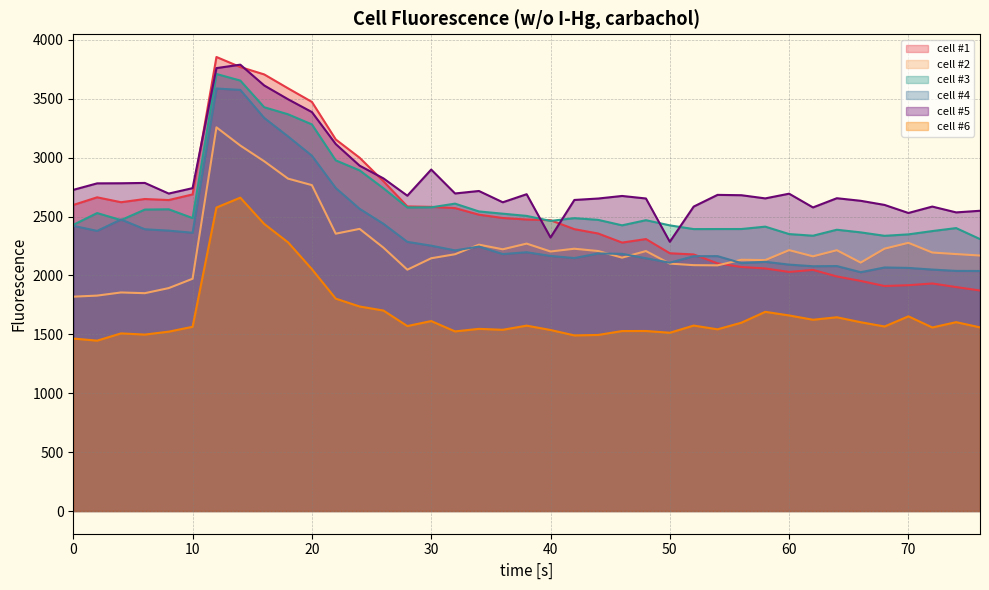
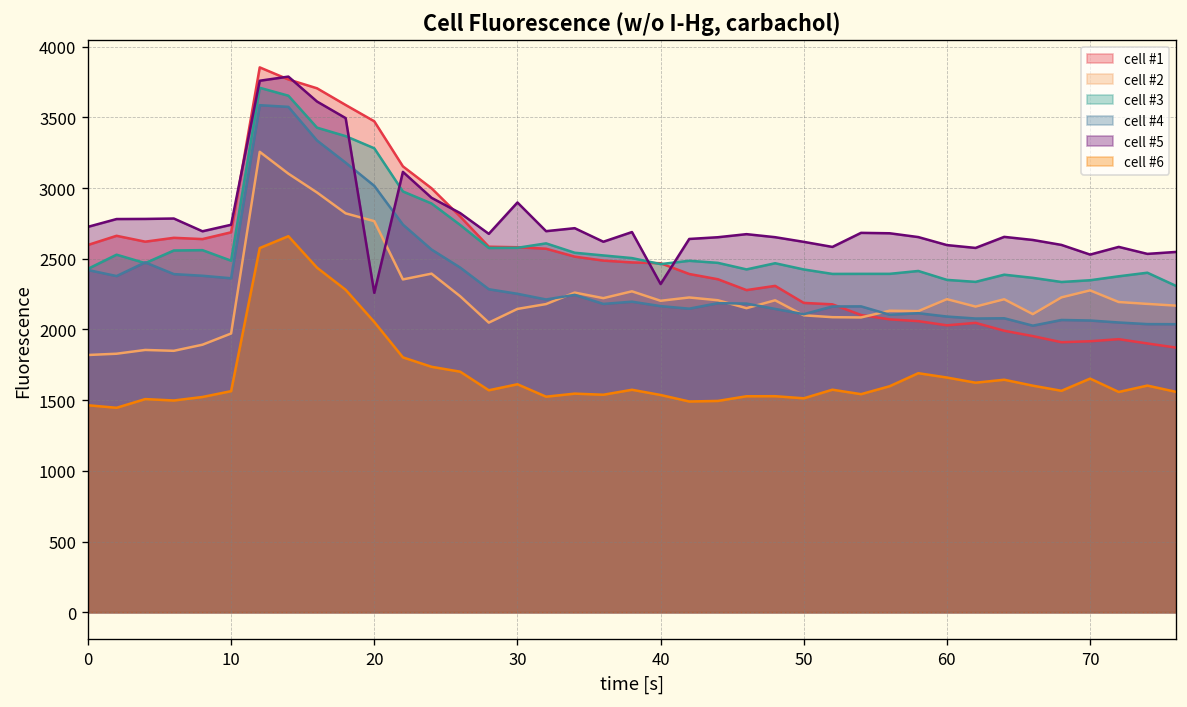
cell #5, 20: 3390 -> 2260
cell #5, 50: 2290 -> 2620
cell #5, 60: 2690 -> 2600
